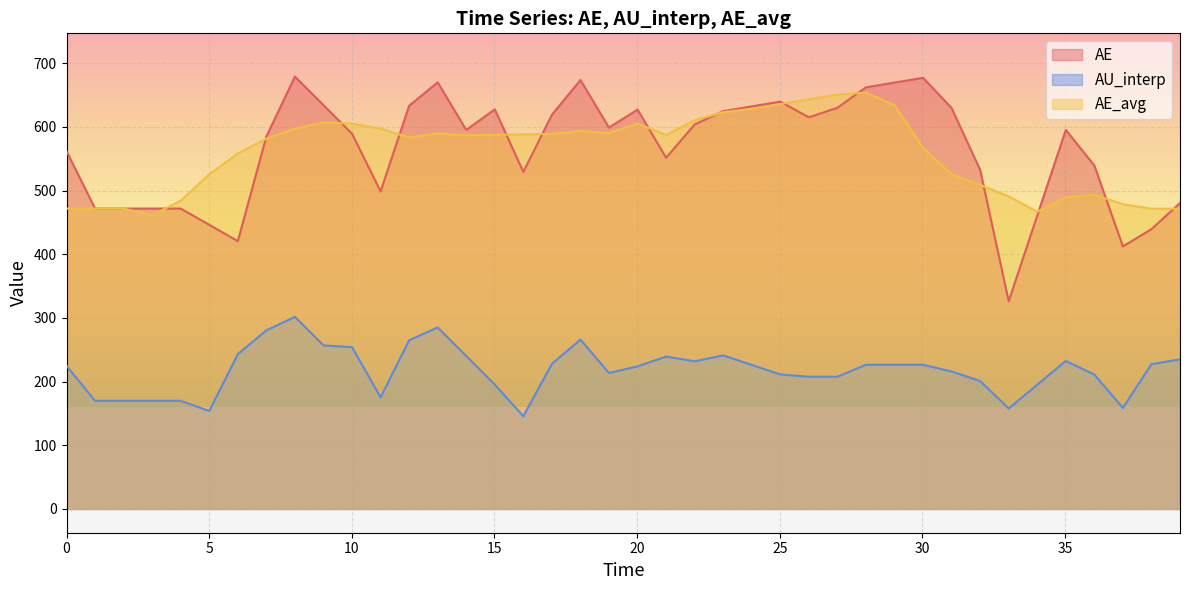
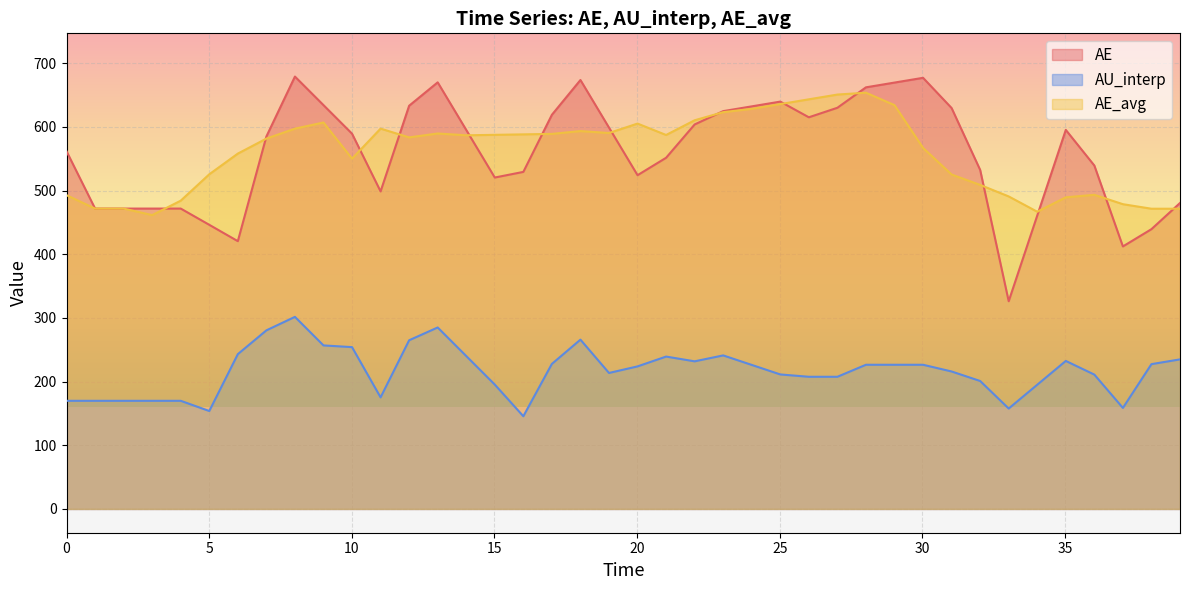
AU_interp, 0: 220 -> 170
AE_avg, 0: 470 -> 490
AE_avg, 10: 610 -> 550
AE, 15: 630 -> 520
AE, 20: 630 -> 520
